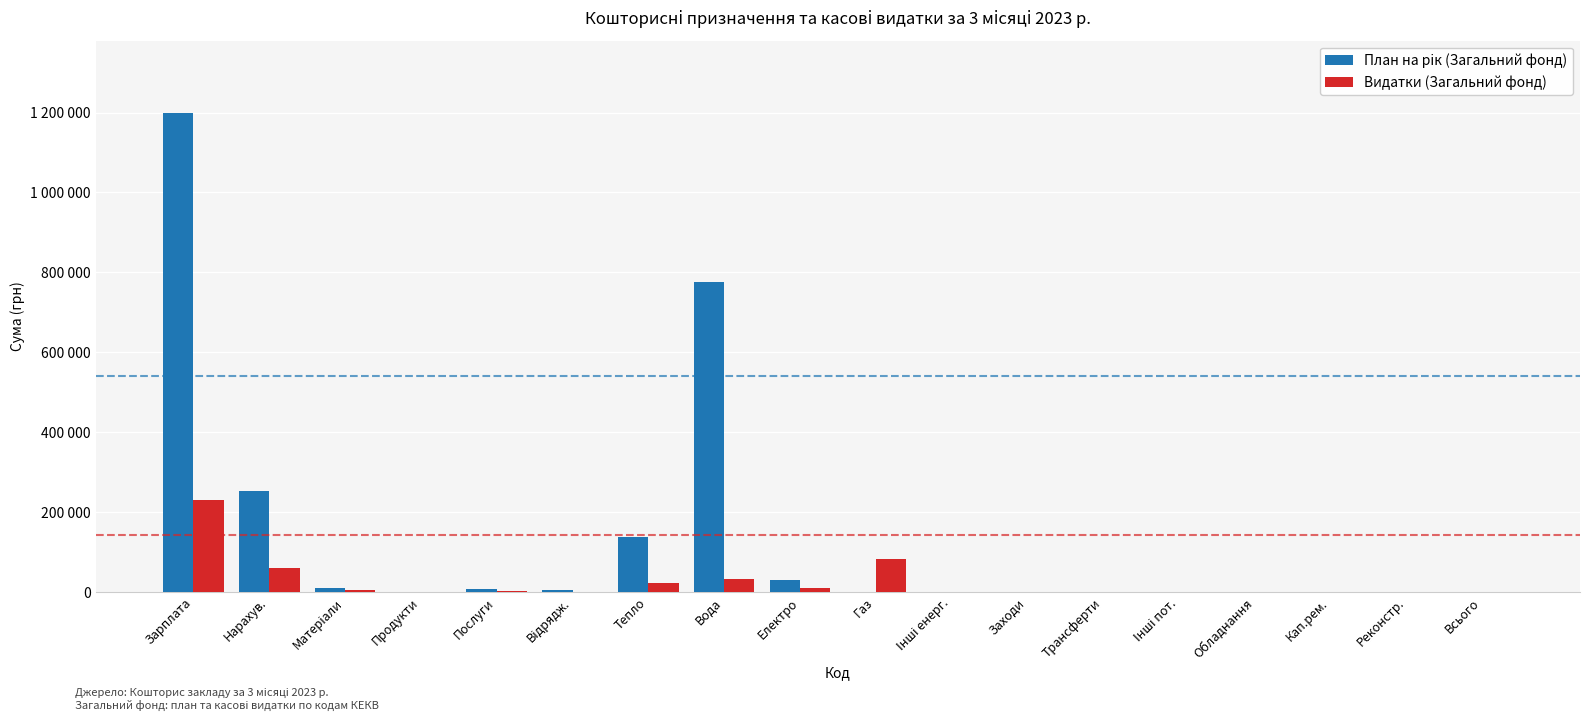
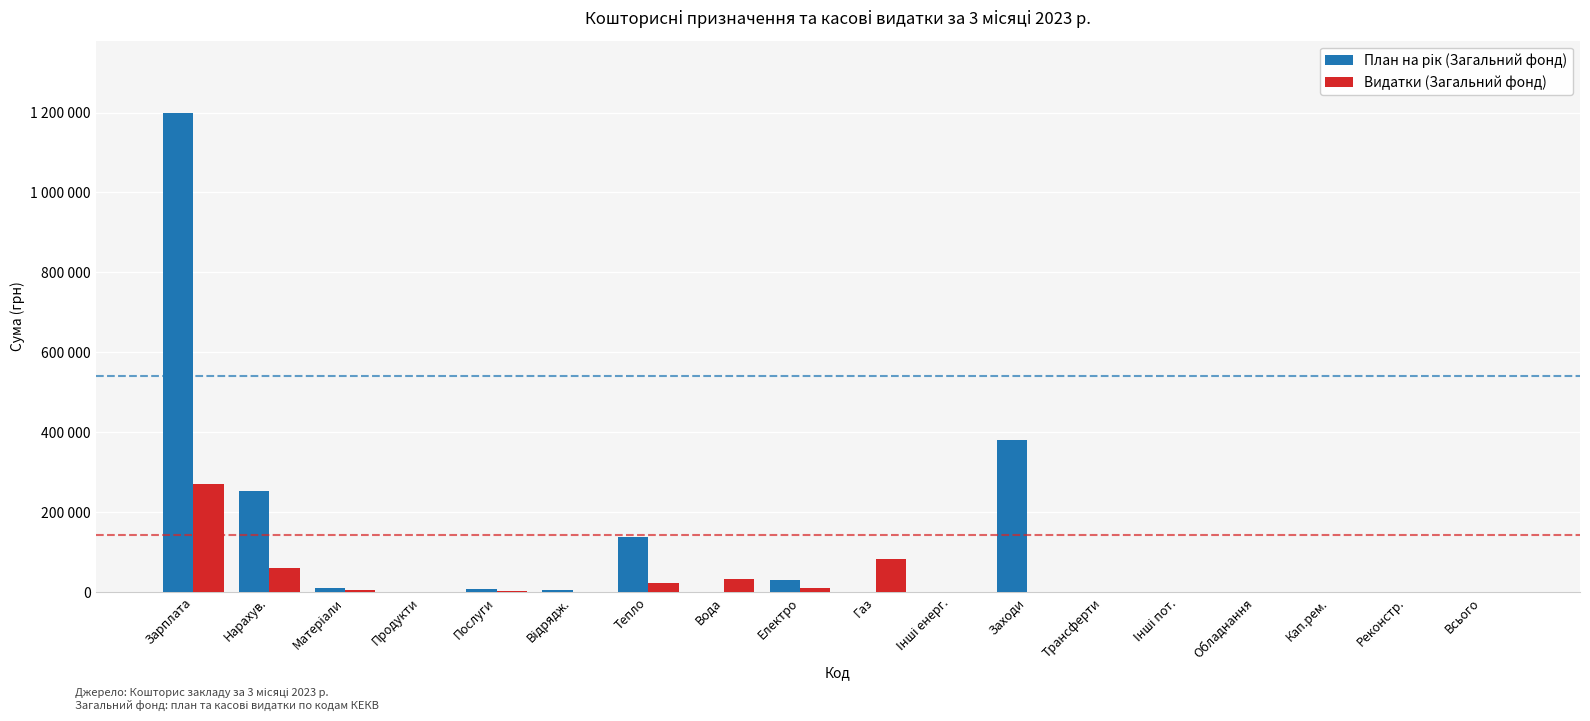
Видатки (Загальний фонд), Зарплата: 230000 -> 270000
План на рік (Загальний фонд), Вода: 780000 -> 0
План на рік (Загальний фонд), Заходи: 0 -> 380000
